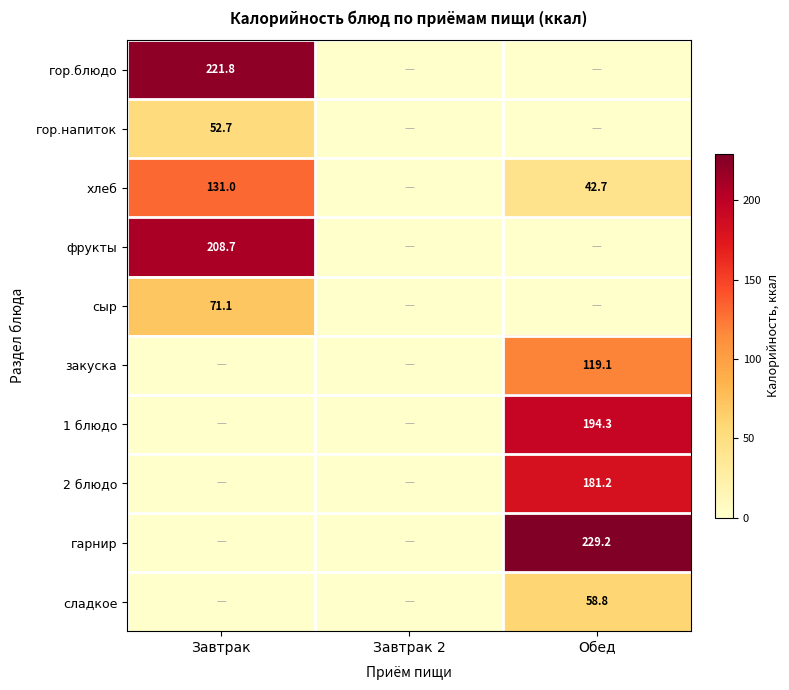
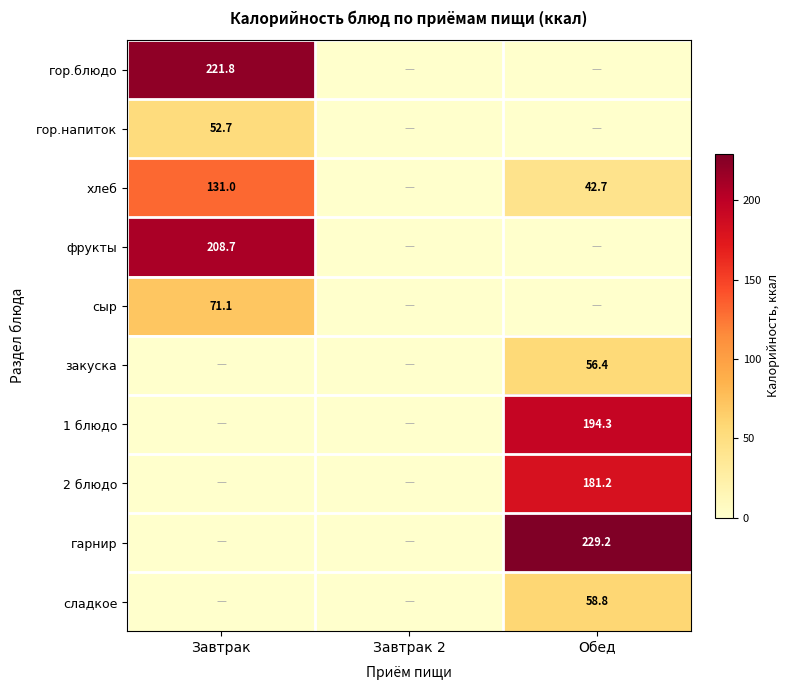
закуска, Обед: 119.1 -> 56.4
